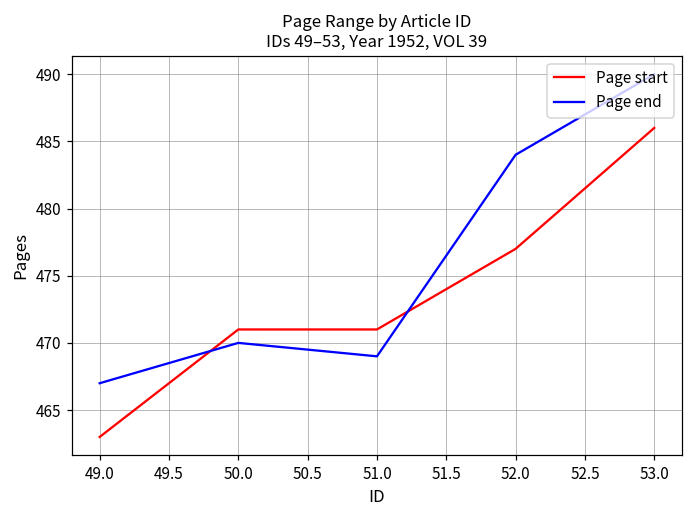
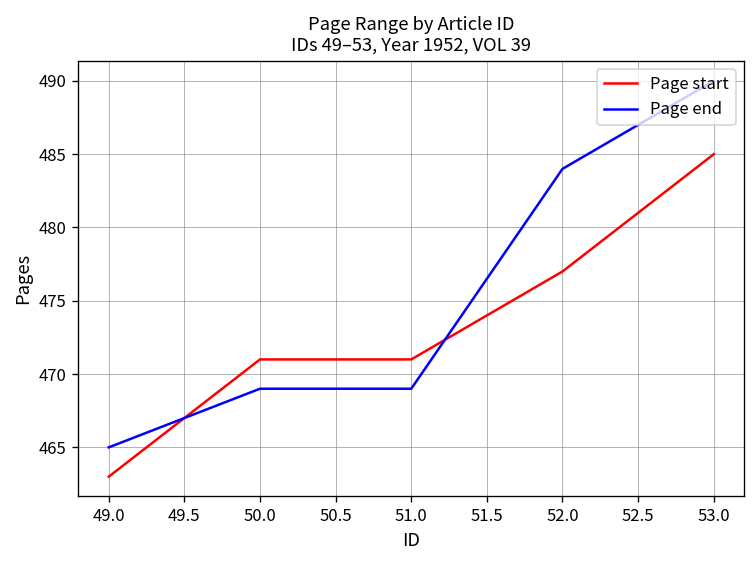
Page end, 49.0: 467 -> 465
Page end, 50.0: 470 -> 469
Page start, 53.0: 486 -> 485
